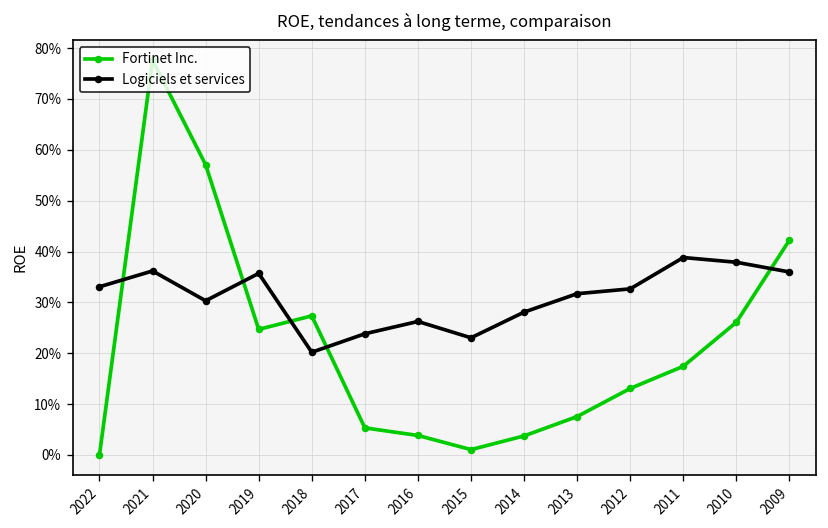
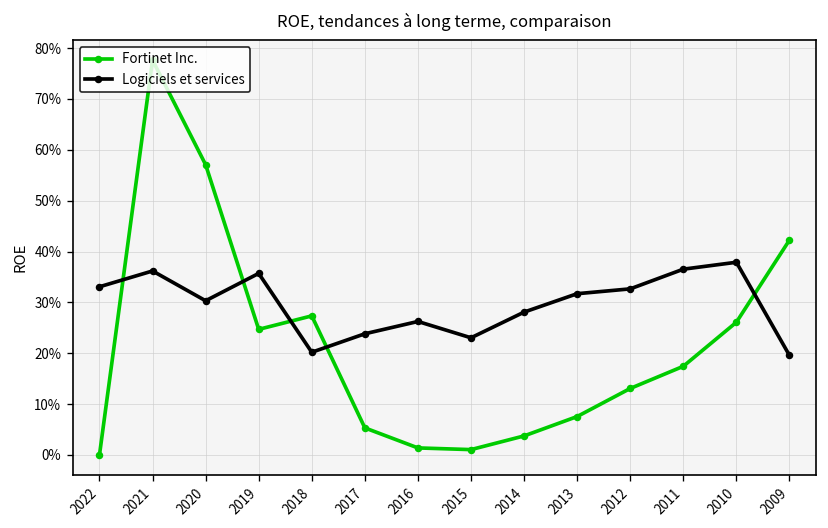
Fortinet Inc., 2016: 4% -> 1%
Logiciels et services, 2011: 39% -> 37%
Logiciels et services, 2009: 36% -> 20%
